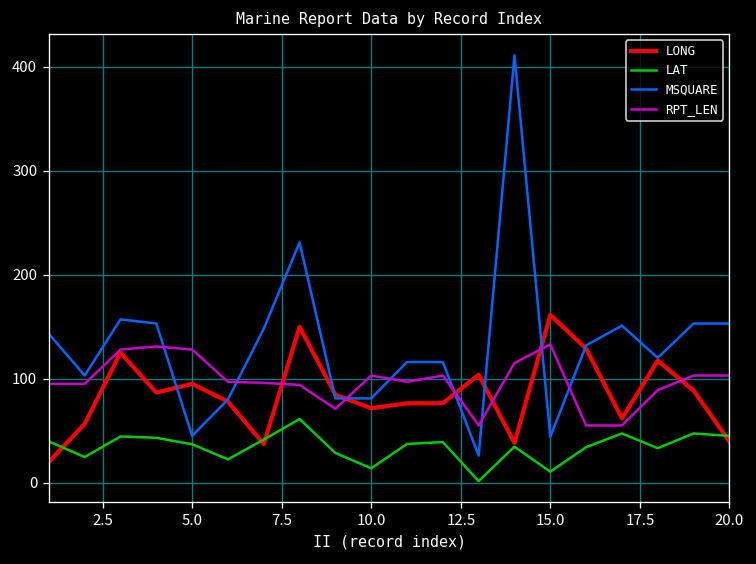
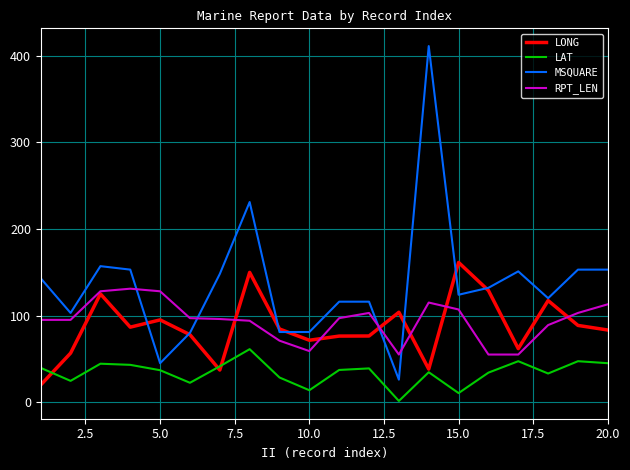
RPT_LEN, 10.0: 100 -> 60
MSQUARE, 15.0: 40 -> 120
RPT_LEN, 15.0: 130 -> 110
LONG, 20.0: 40 -> 80
RPT_LEN, 20.0: 100 -> 110
